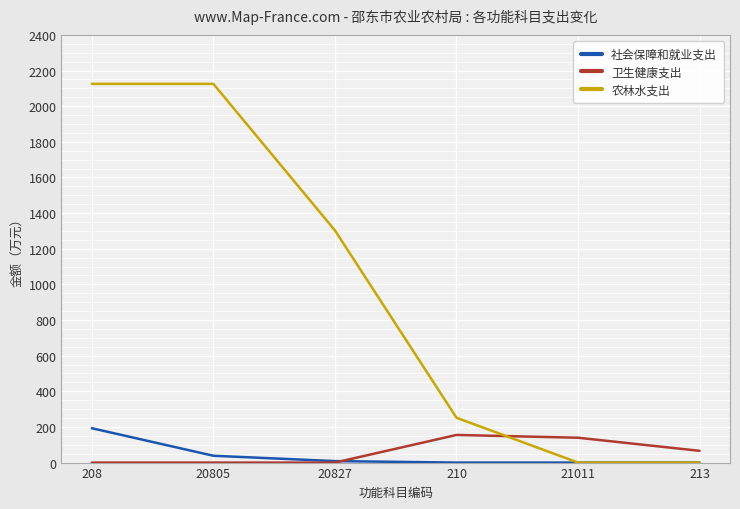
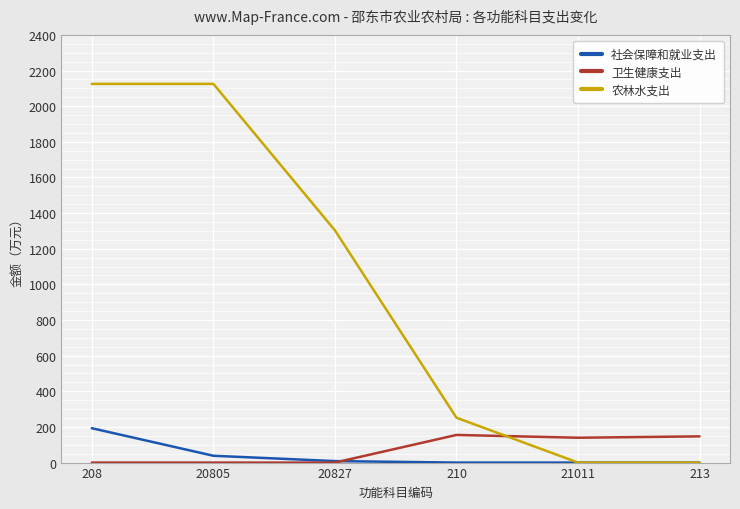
卫生健康支出, 213: 70 -> 150
